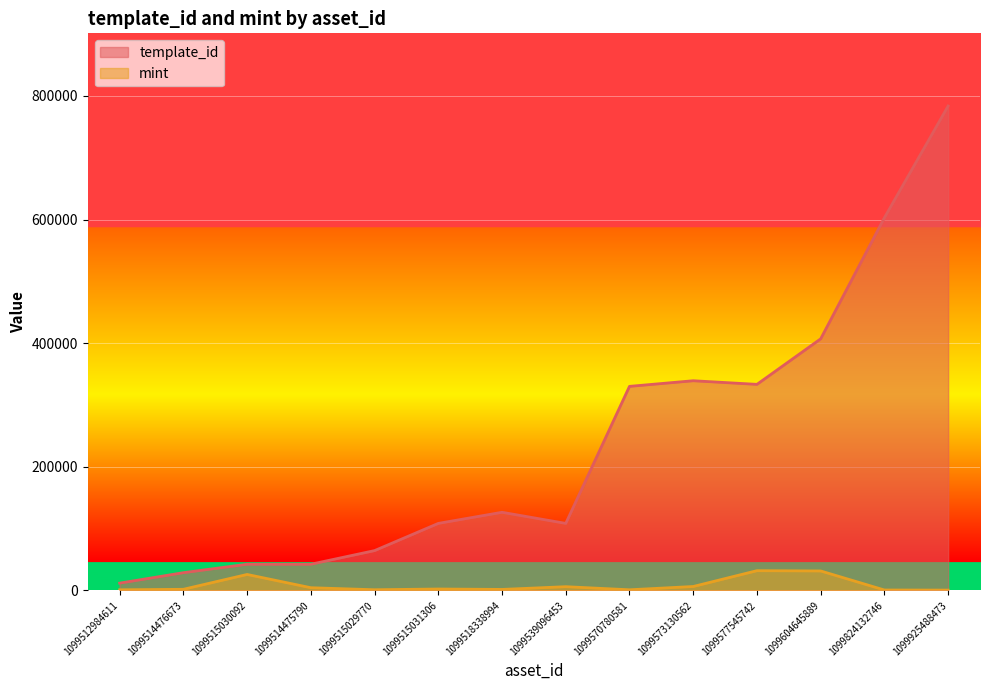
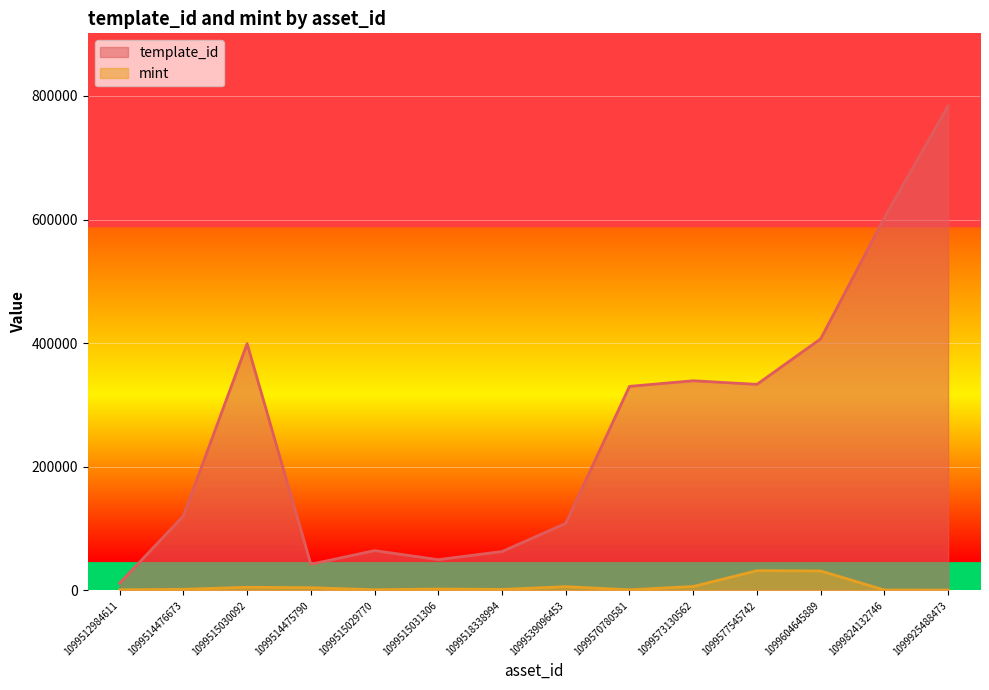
template_id, 1099514476673: 30000 -> 120000
template_id, 1099515030092: 40000 -> 400000
mint, 1099515030092: 30000 -> 10000
template_id, 1099515031306: 110000 -> 50000
template_id, 1099518338994: 130000 -> 60000
